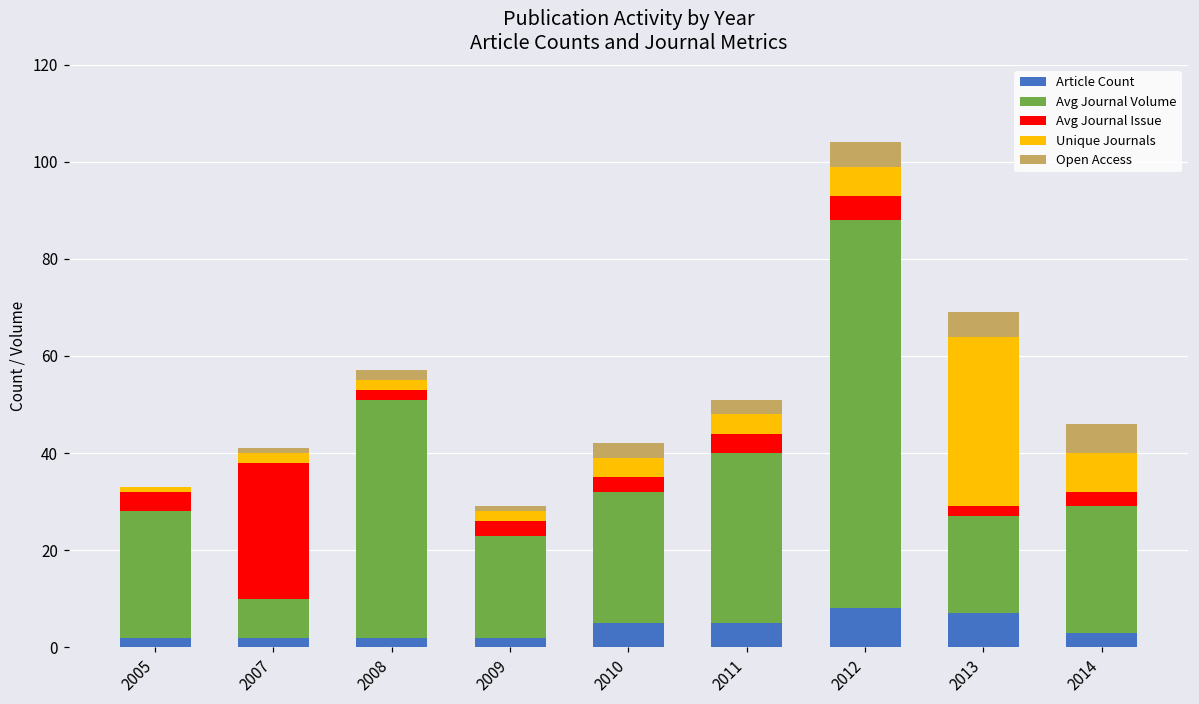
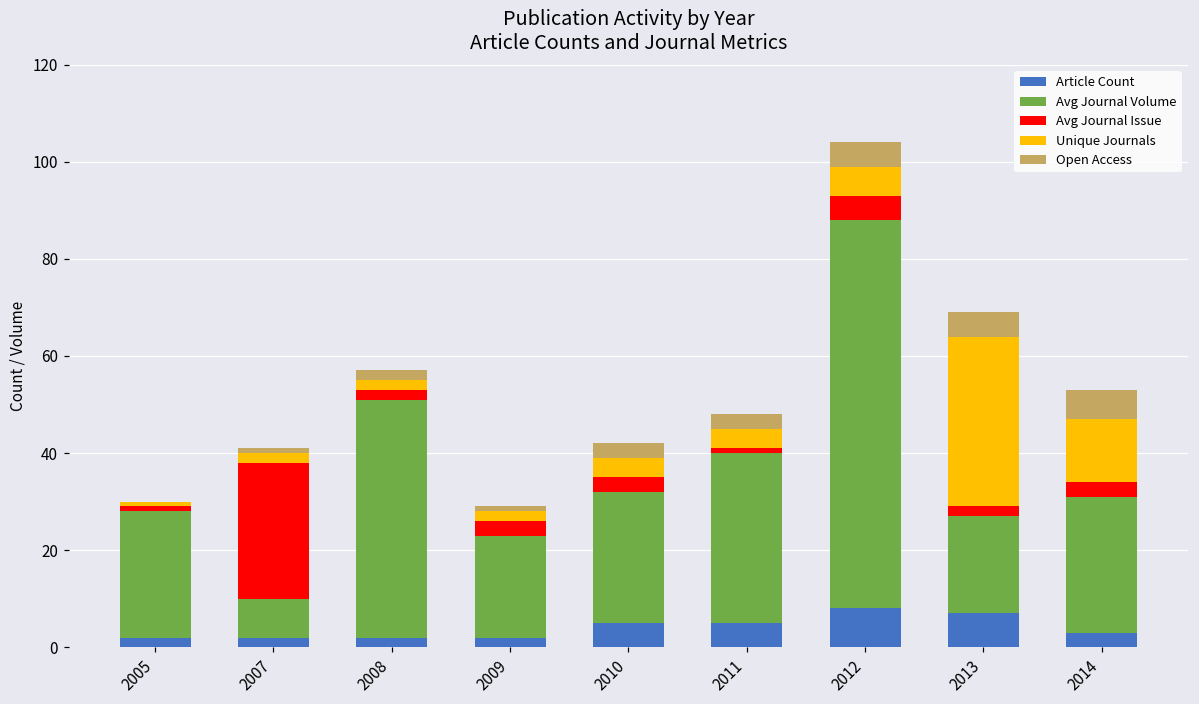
Avg Journal Issue, 2005: 4 -> 1
Avg Journal Issue, 2011: 4 -> 1
Avg Journal Volume, 2014: 26 -> 28
Unique Journals, 2014: 8 -> 13
